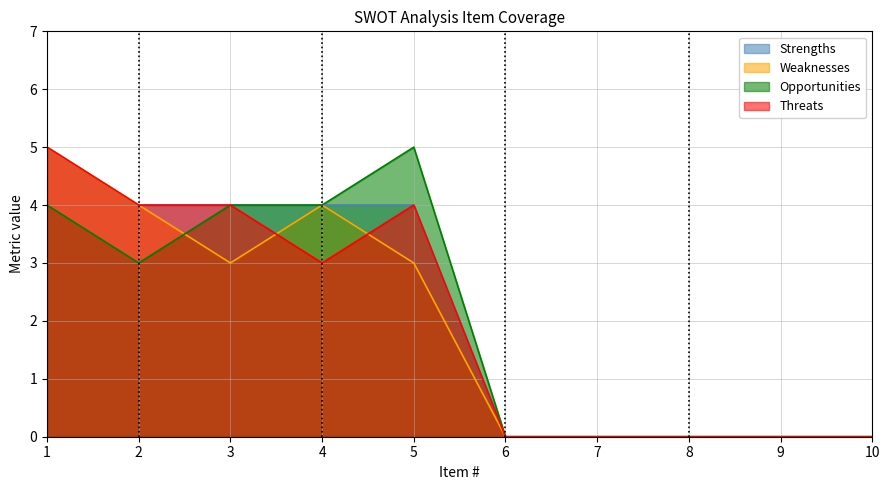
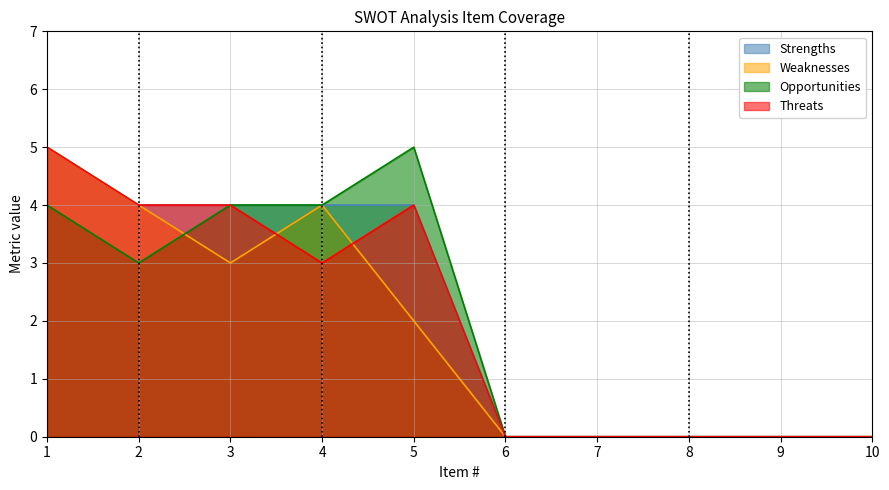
Weaknesses, 5: 3 -> 2
